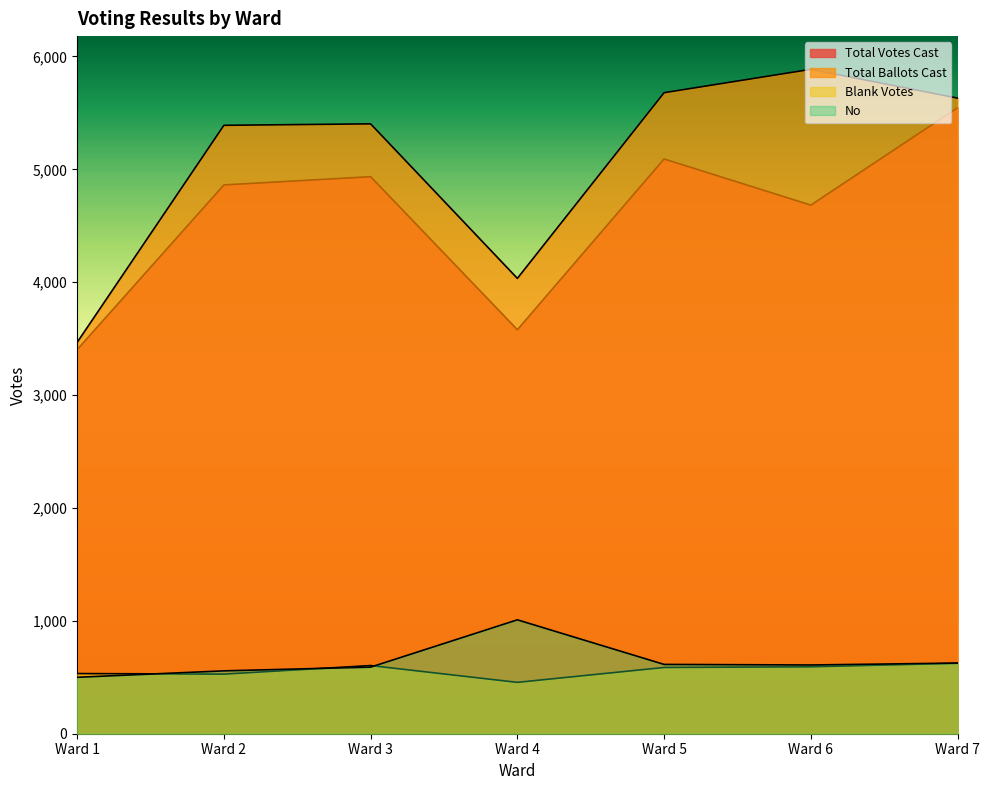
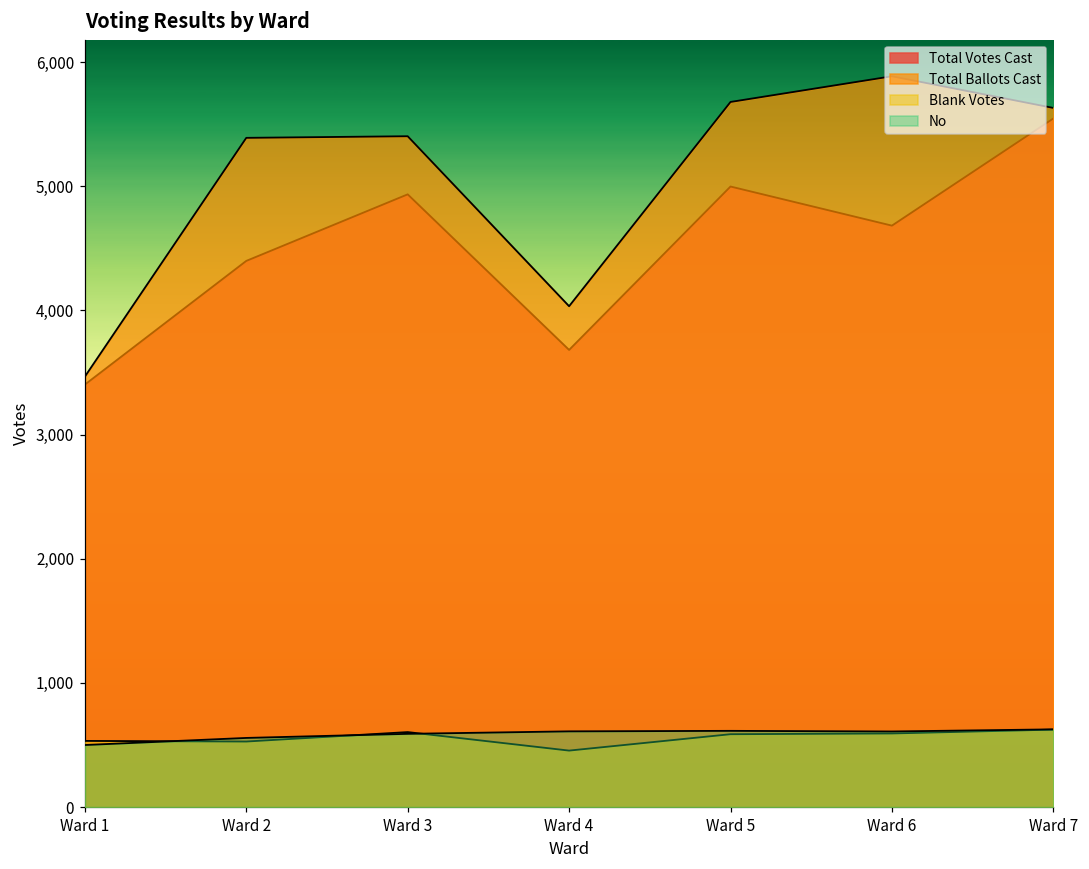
Total Votes Cast, Ward 2: 4,860 -> 4,400
Total Votes Cast, Ward 4: 3,580 -> 3,680
No, Ward 4: 1,010 -> 610
Total Votes Cast, Ward 5: 5,090 -> 5,000
